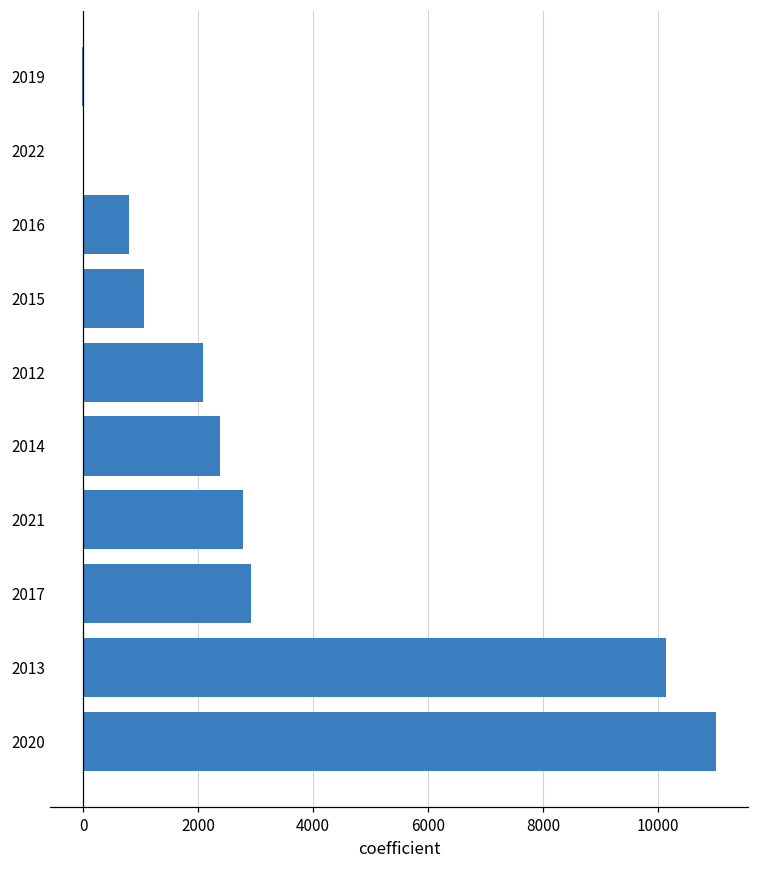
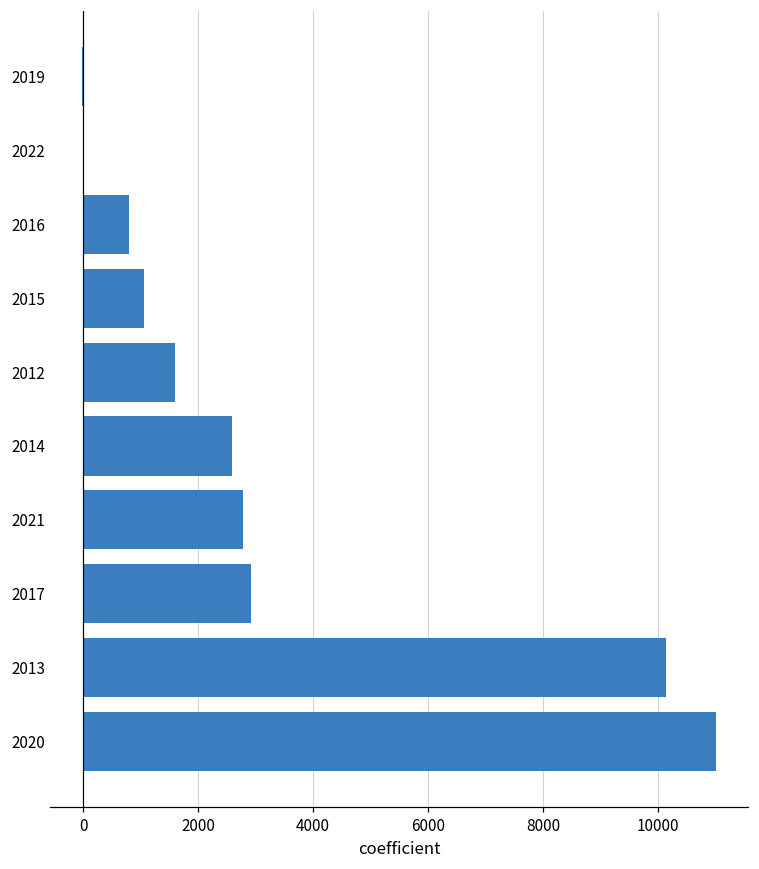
2012: 2100 -> 1600
2014: 2400 -> 2600
